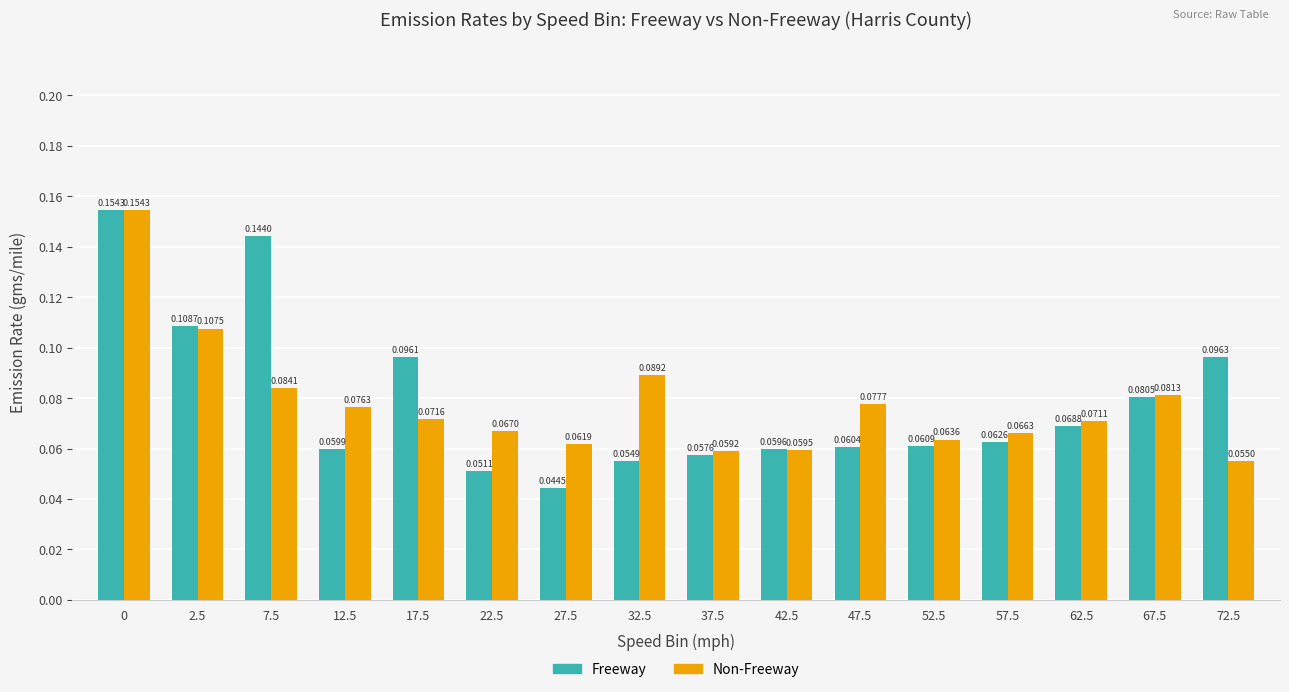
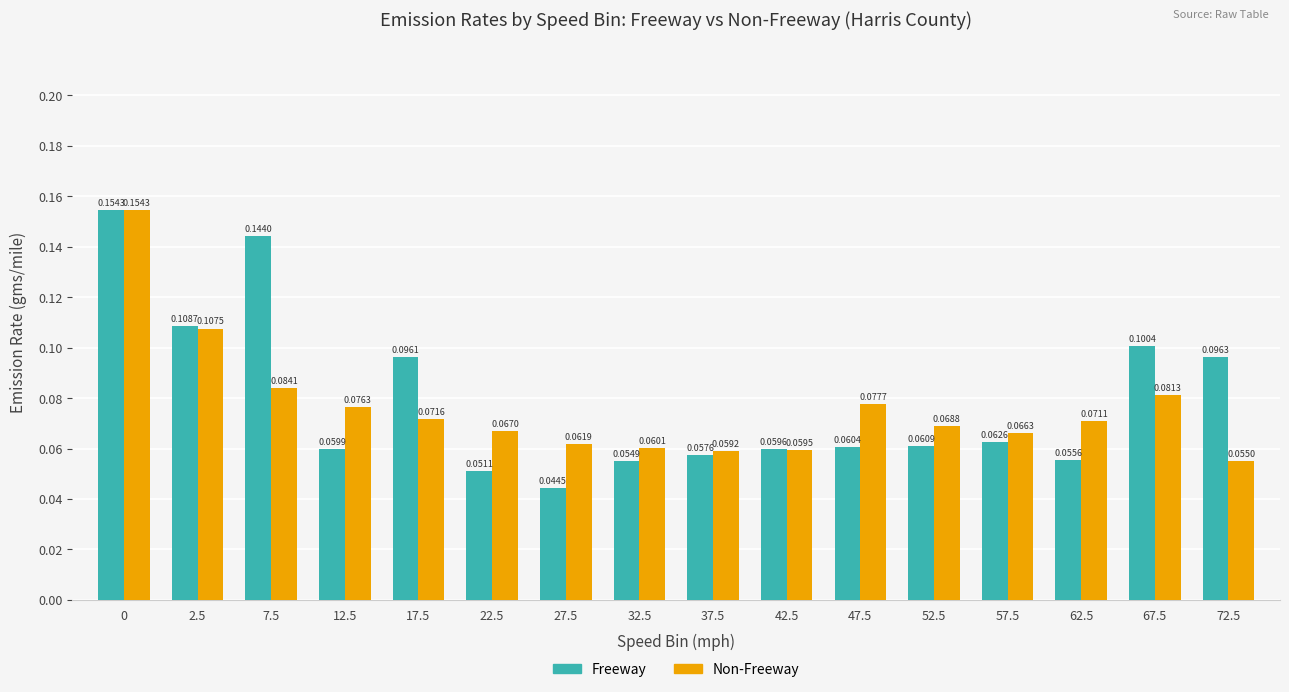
Non-Freeway, 32.5: 0.0892 -> 0.0601
Non-Freeway, 52.5: 0.0636 -> 0.0688
Freeway, 62.5: 0.0688 -> 0.0556
Freeway, 67.5: 0.0805 -> 0.1004
